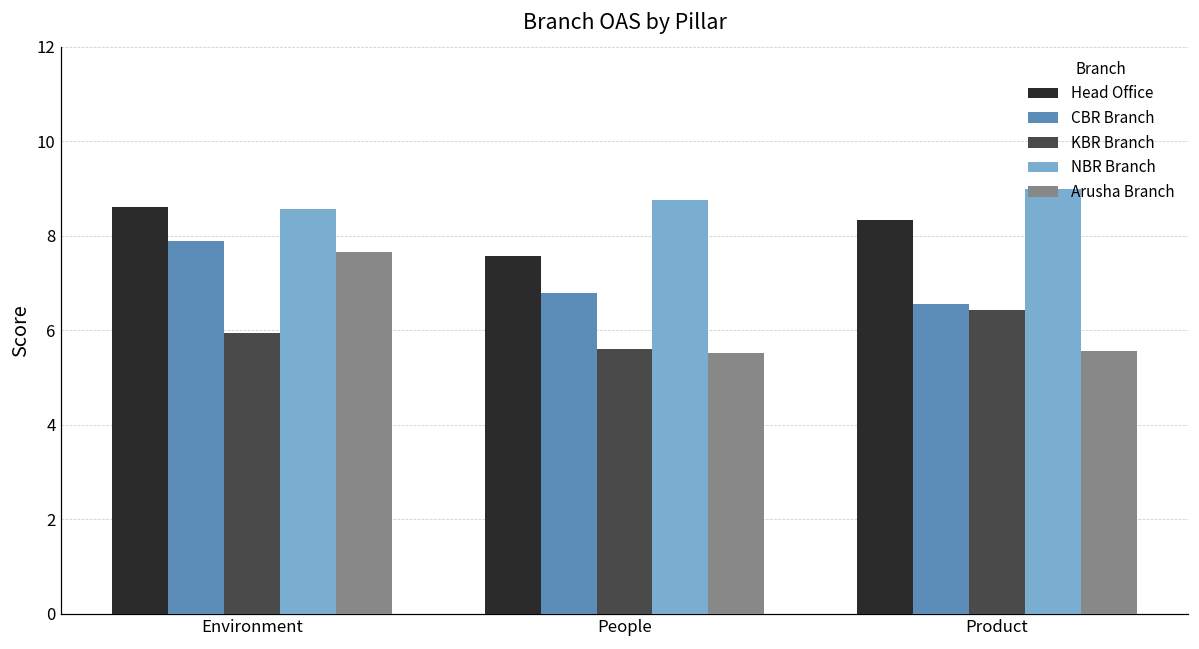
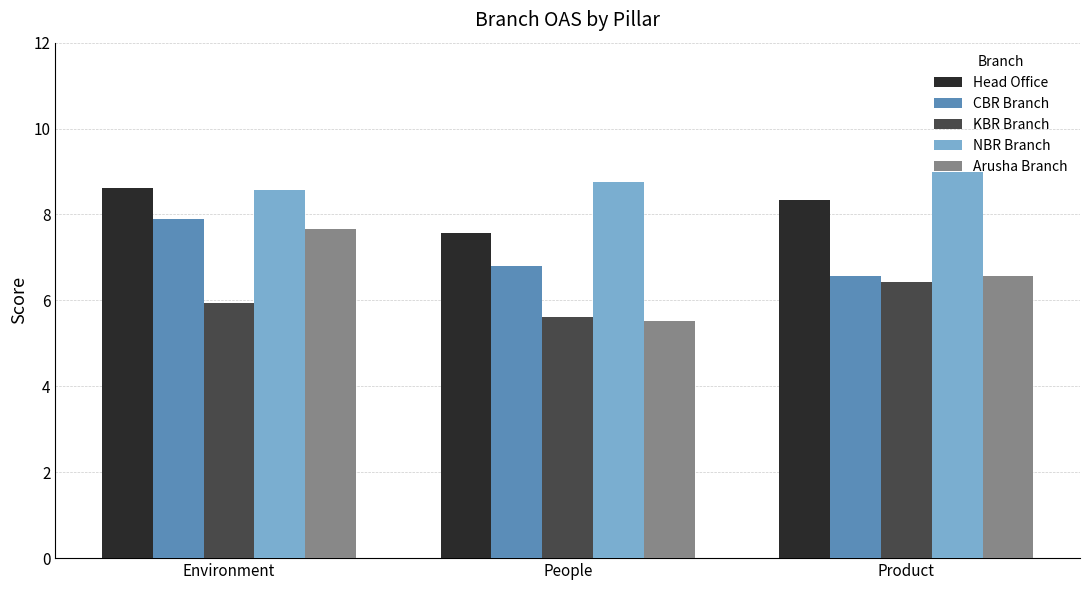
Arusha Branch, Product: 5.6 -> 6.6
